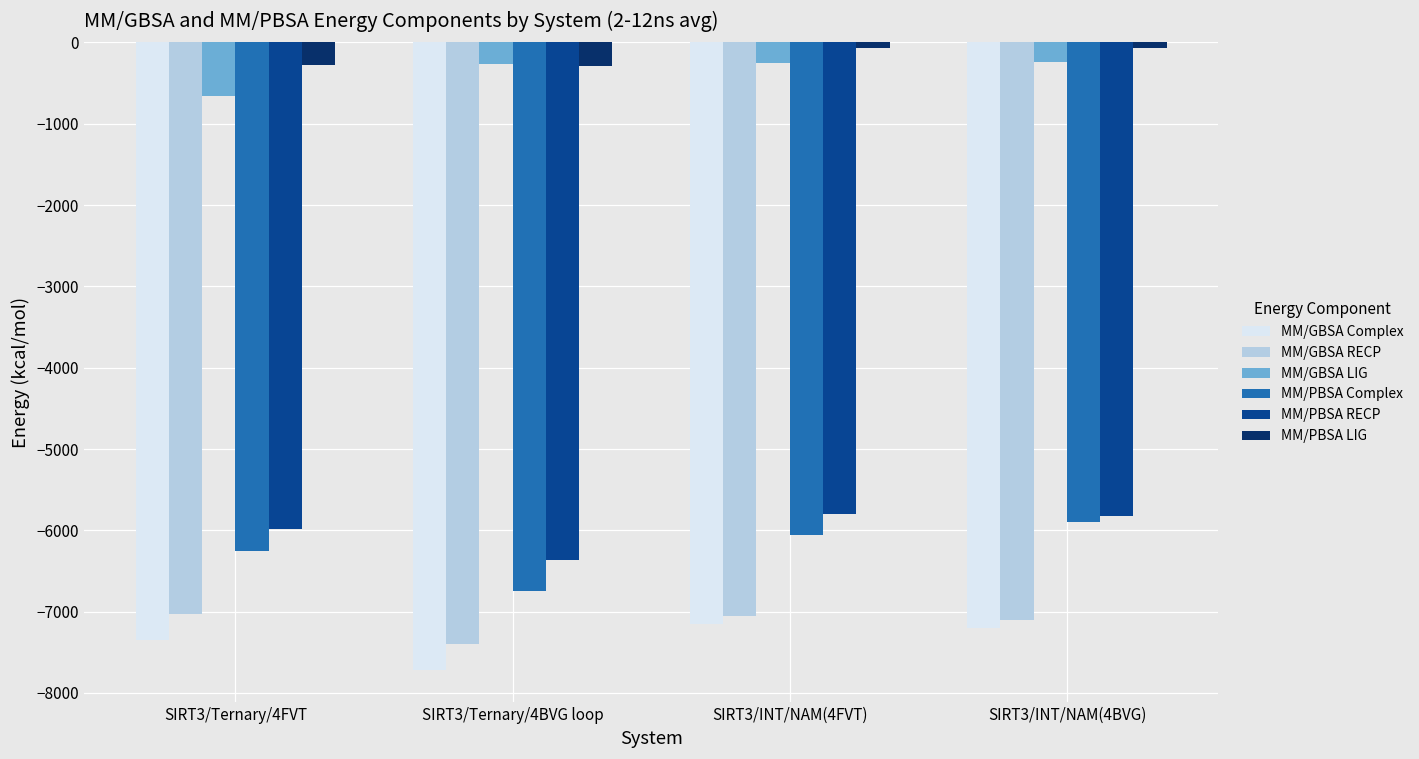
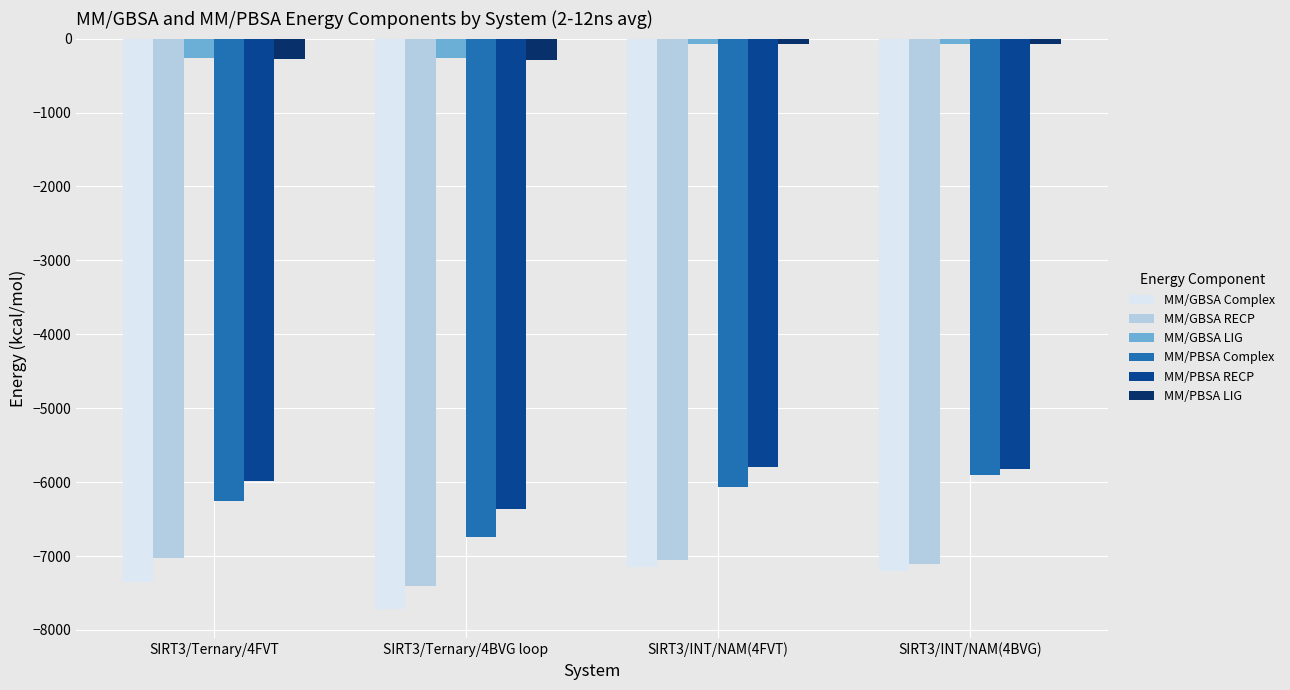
MM/GBSA LIG, SIRT3/Ternary/4FVT: -700 -> -300
MM/GBSA LIG, SIRT3/INT/NAM(4FVT): -200 -> -100
MM/GBSA LIG, SIRT3/INT/NAM(4BVG): -200 -> -100
